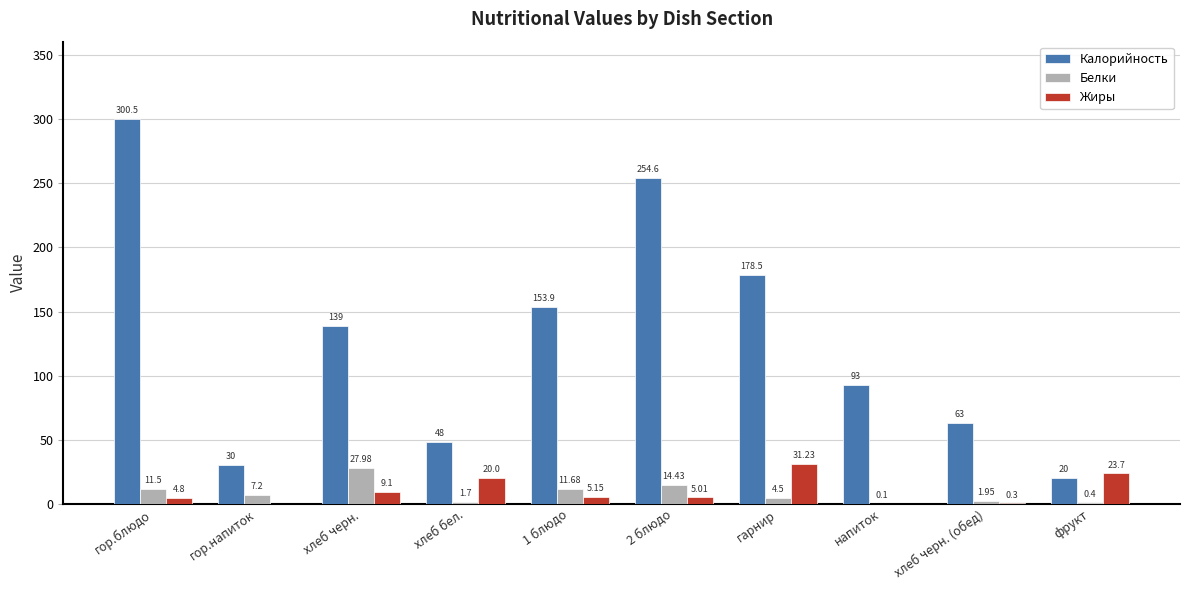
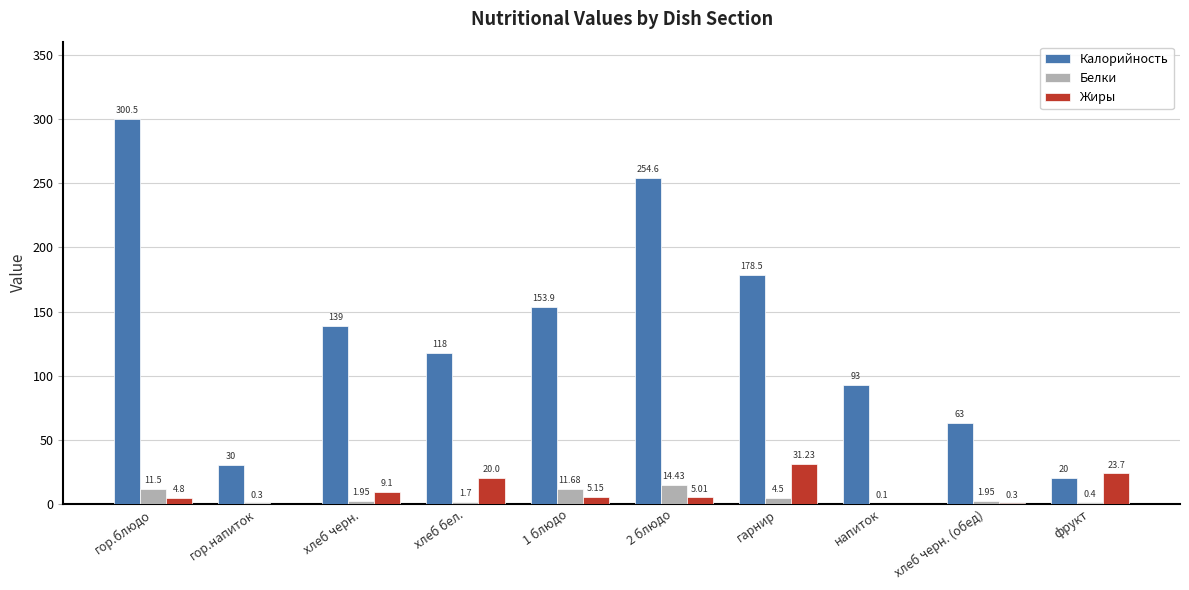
Белки, гор.напиток: 7.2 -> 0.3
Белки, хлеб черн.: 27.98 -> 1.95
Калорийность, хлеб бел.: 48 -> 118
